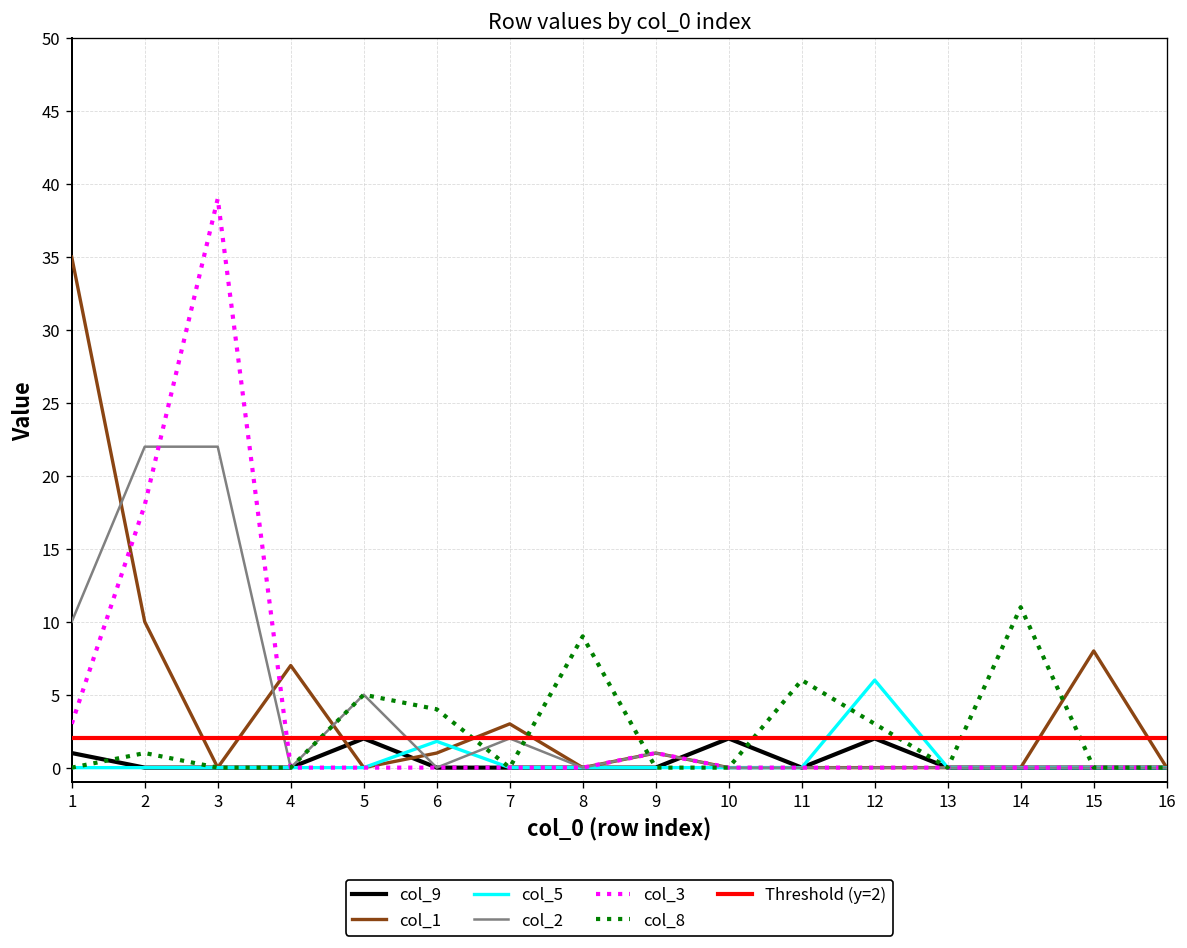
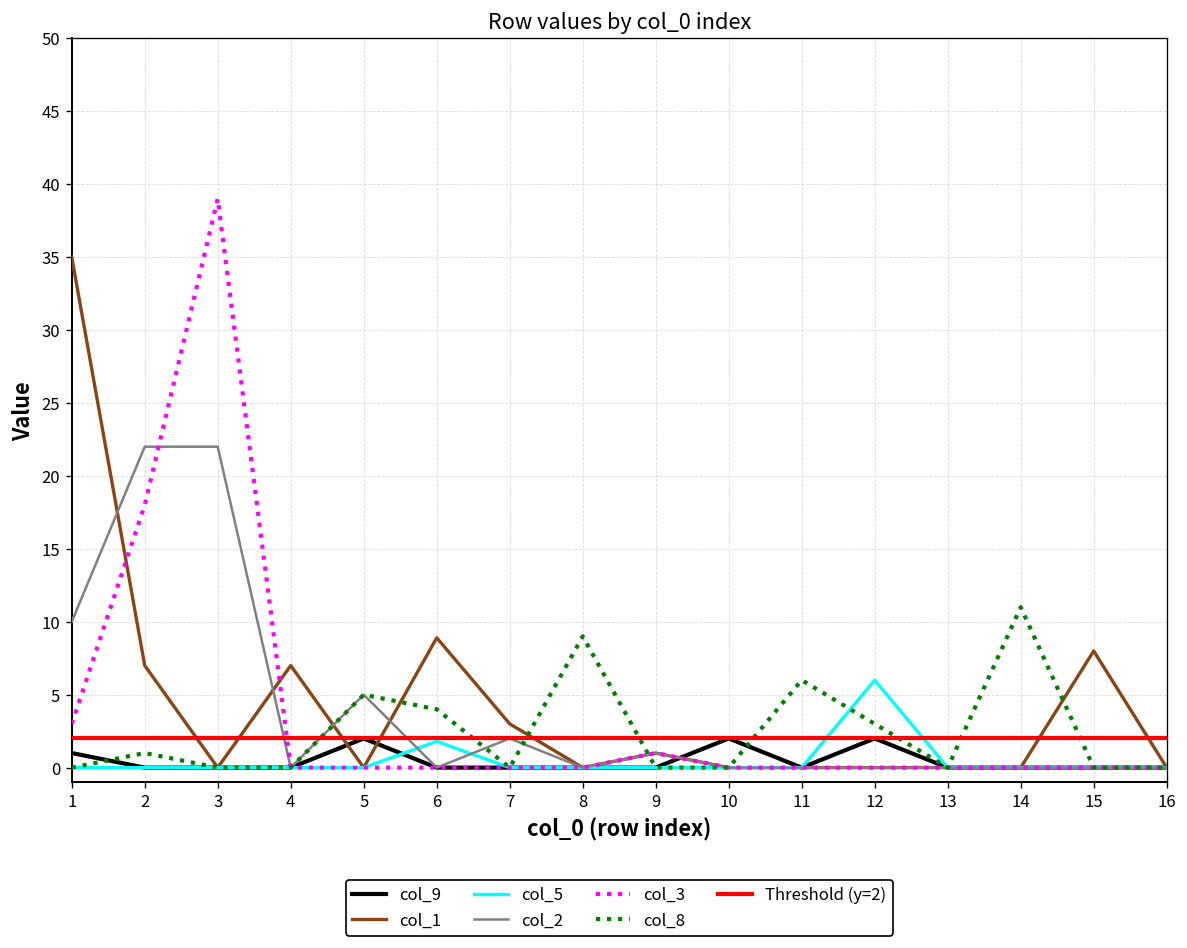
col_1, 2: 10 -> 7
col_1, 6: 1.0 -> 8.9
